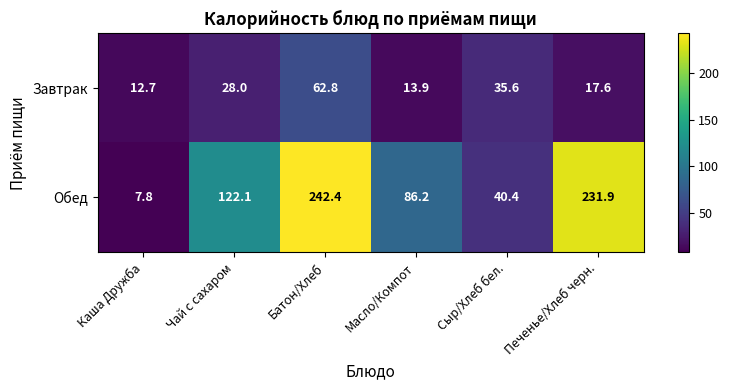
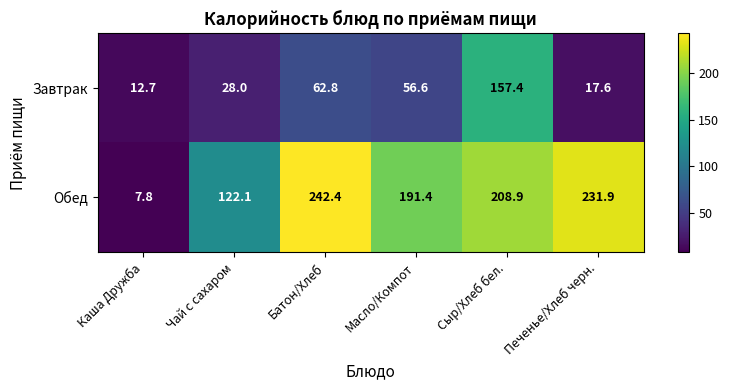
Завтрак, Масло/Компот: 13.9 -> 56.6
Завтрак, Сыр/Хлеб бел.: 35.6 -> 157.4
Обед, Масло/Компот: 86.2 -> 191.4
Обед, Сыр/Хлеб бел.: 40.4 -> 208.9
